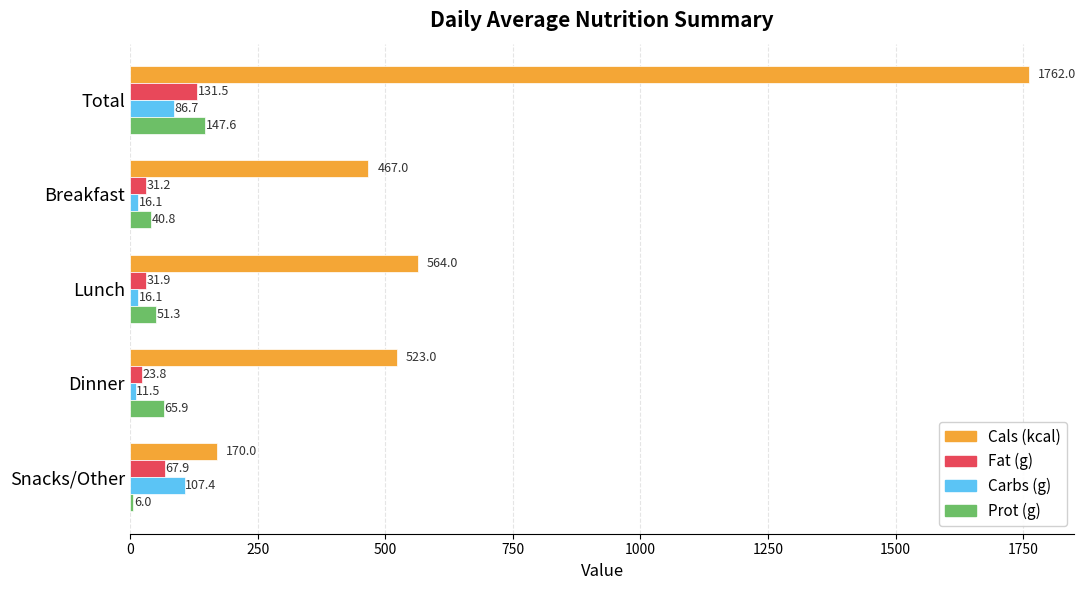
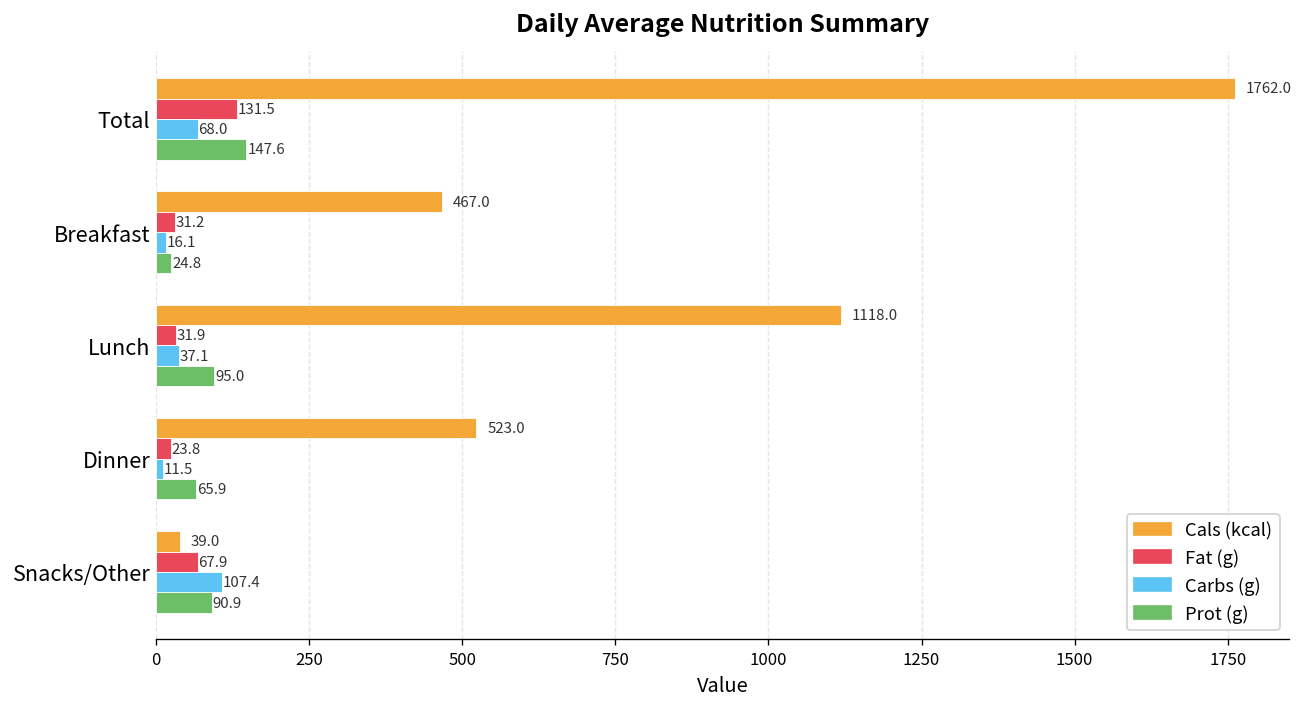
Carbs (g), Total: 86.7 -> 68.0
Prot (g), Breakfast: 40.8 -> 24.8
Cals (kcal), Lunch: 564.0 -> 1118.0
Carbs (g), Lunch: 16.1 -> 37.1
Prot (g), Lunch: 51.3 -> 95.0
Cals (kcal), Snacks/Other: 170.0 -> 39.0
Prot (g), Snacks/Other: 6.0 -> 90.9
